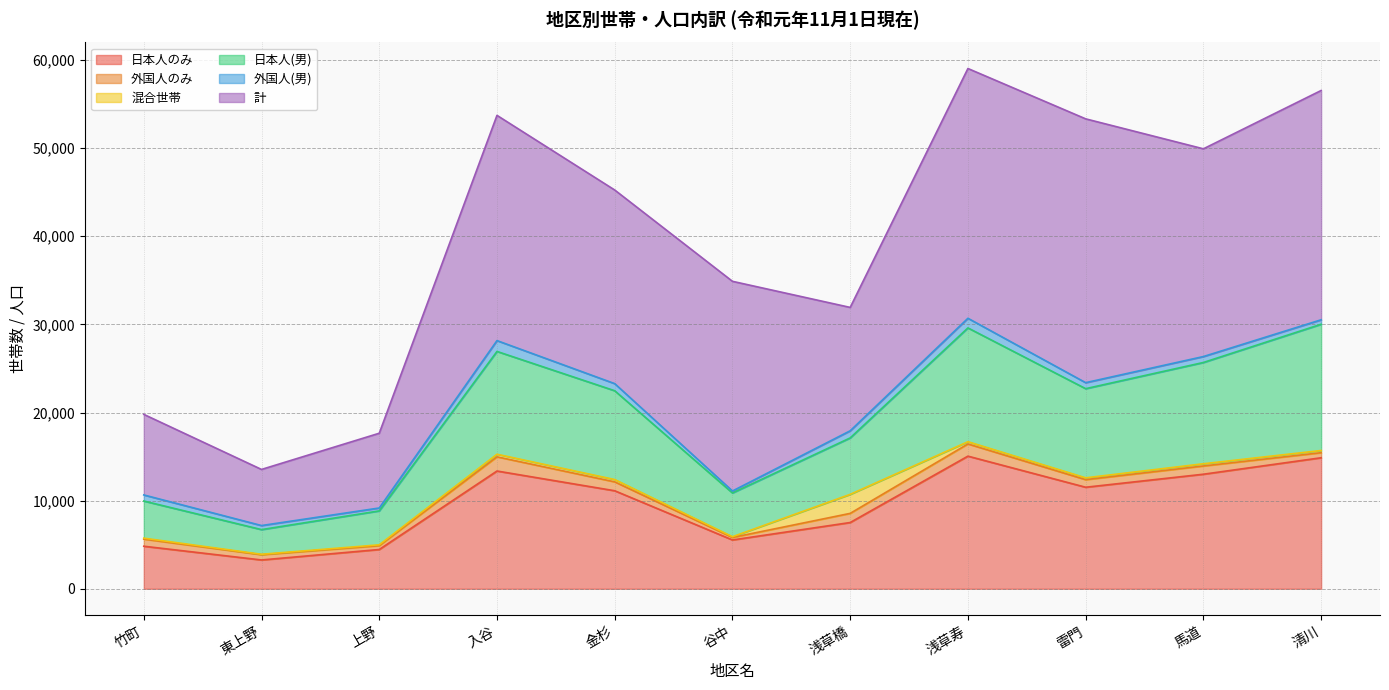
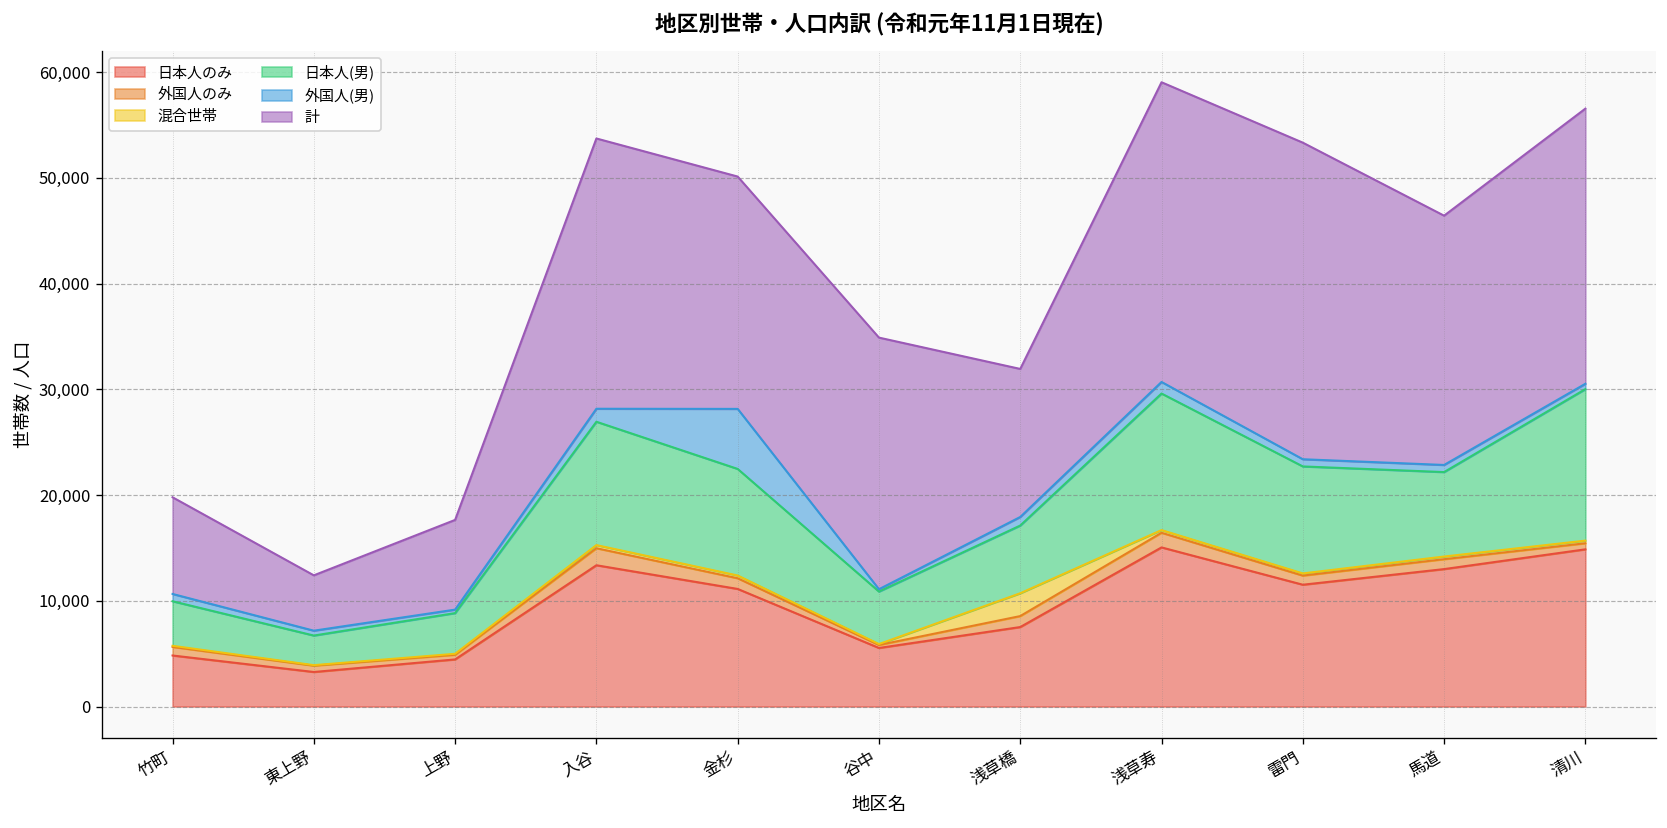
計, 東上野: 6,000 -> 5,000
外国人(男), 金杉: 1,000 -> 6,000
日本人(男), 馬道: 11,000 -> 8,000
